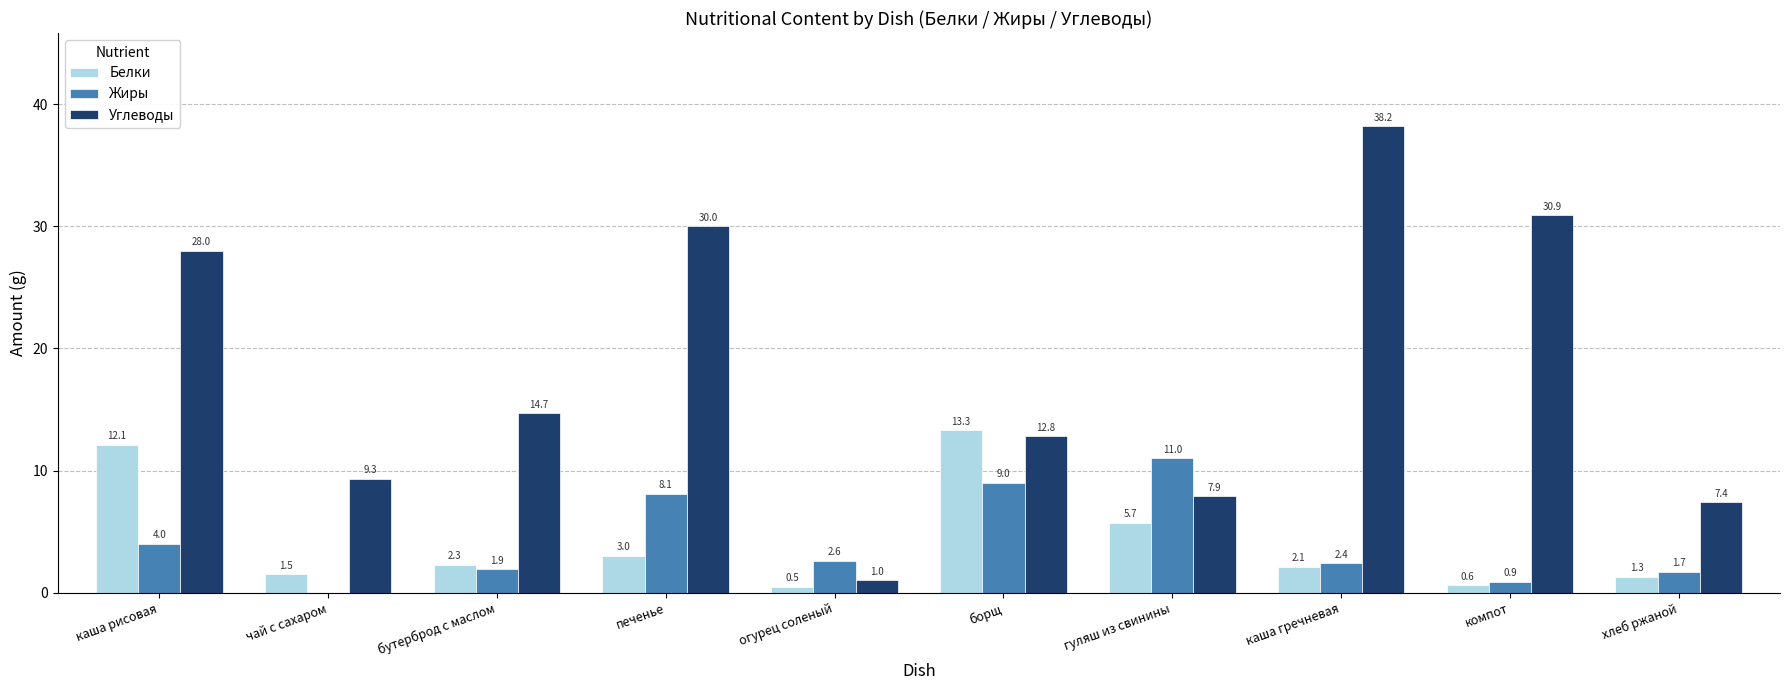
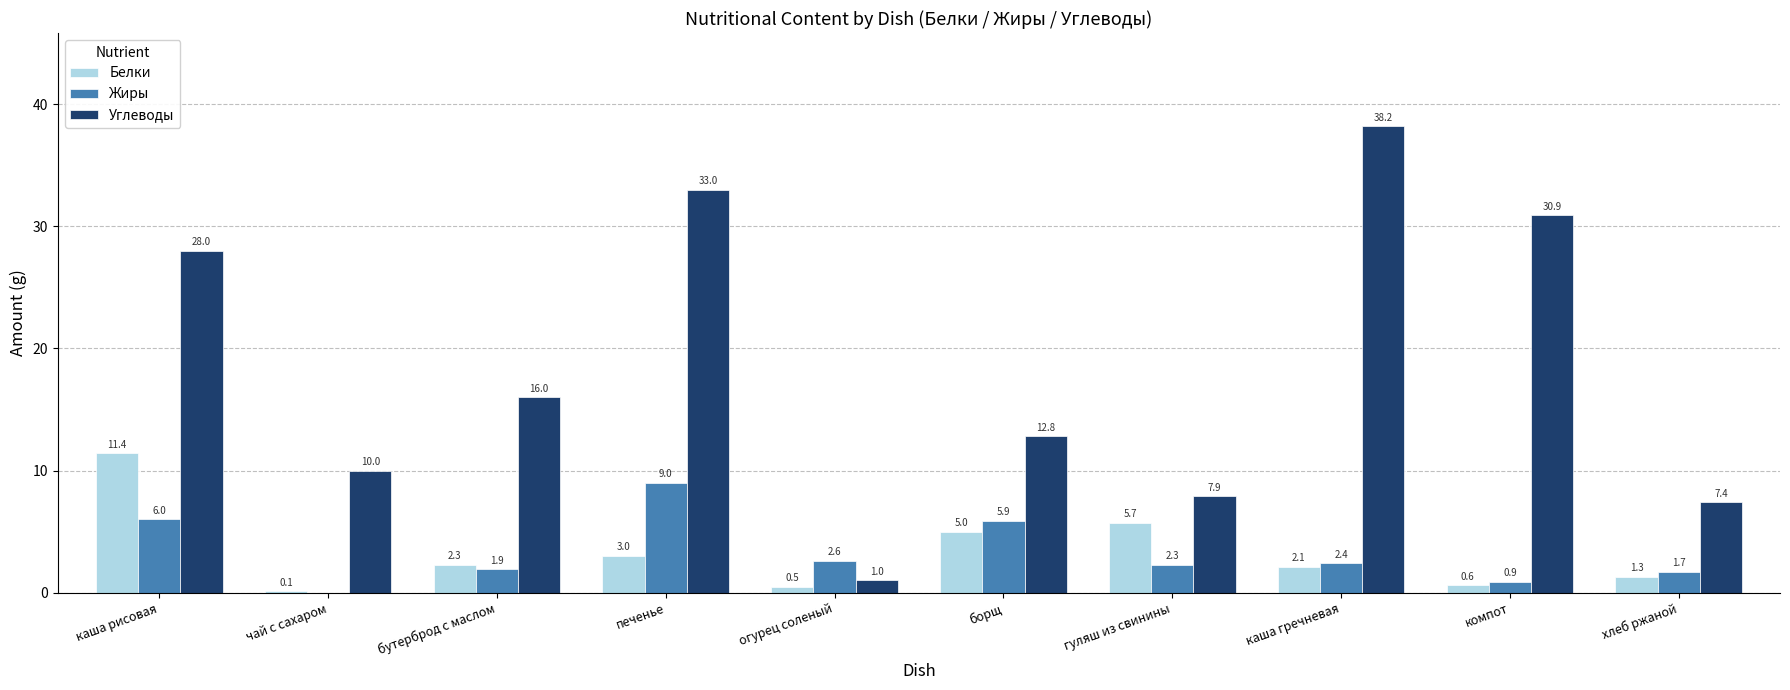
Белки, каша рисовая: 12.1 -> 11.4
Жиры, каша рисовая: 4.0 -> 6.0
Белки, чай с сахаром: 1.5 -> 0.1
Углеводы, чай с сахаром: 9.3 -> 10.0
Углеводы, бутерброд с маслом: 14.7 -> 16.0
Жиры, печенье: 8.1 -> 9.0
Углеводы, печенье: 30.0 -> 33.0
Белки, борщ: 13.3 -> 5.0
Жиры, борщ: 9.0 -> 5.9
Жиры, гуляш из свинины: 11.0 -> 2.3
